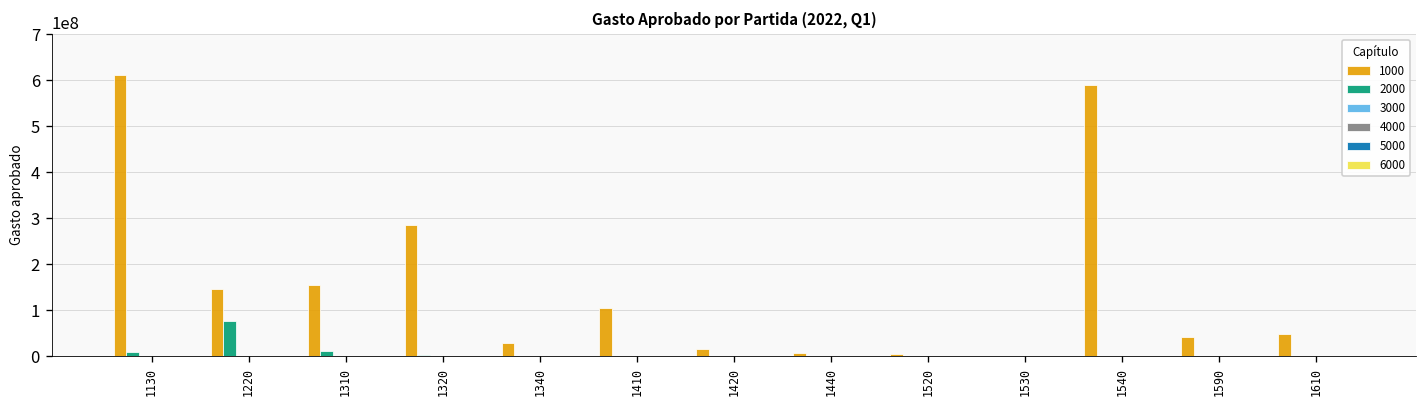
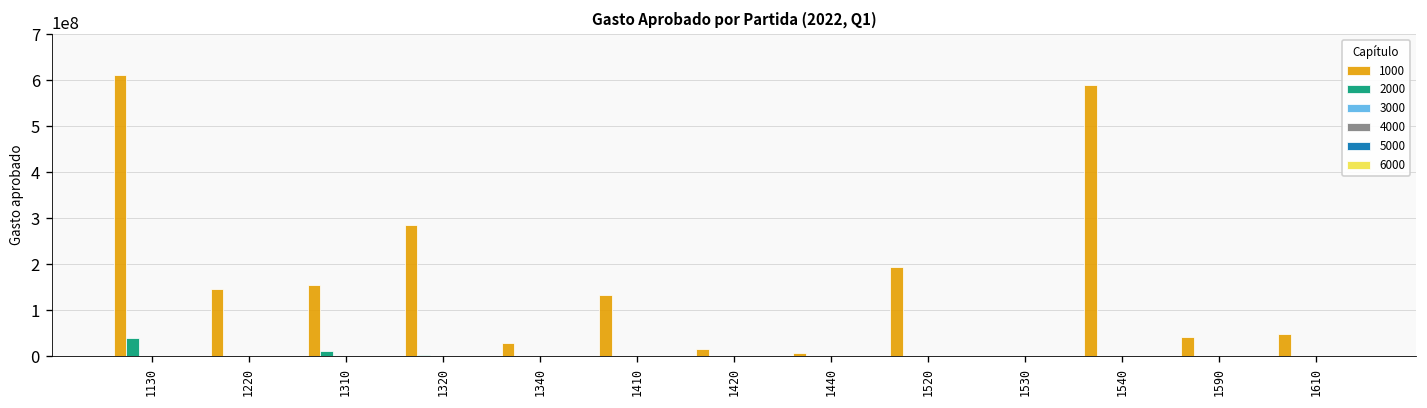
2000, 1130: 10000000 -> 40000000
2000, 1220: 80000000 -> 0
1000, 1410: 100000000 -> 130000000
1000, 1520: 10000000 -> 190000000
